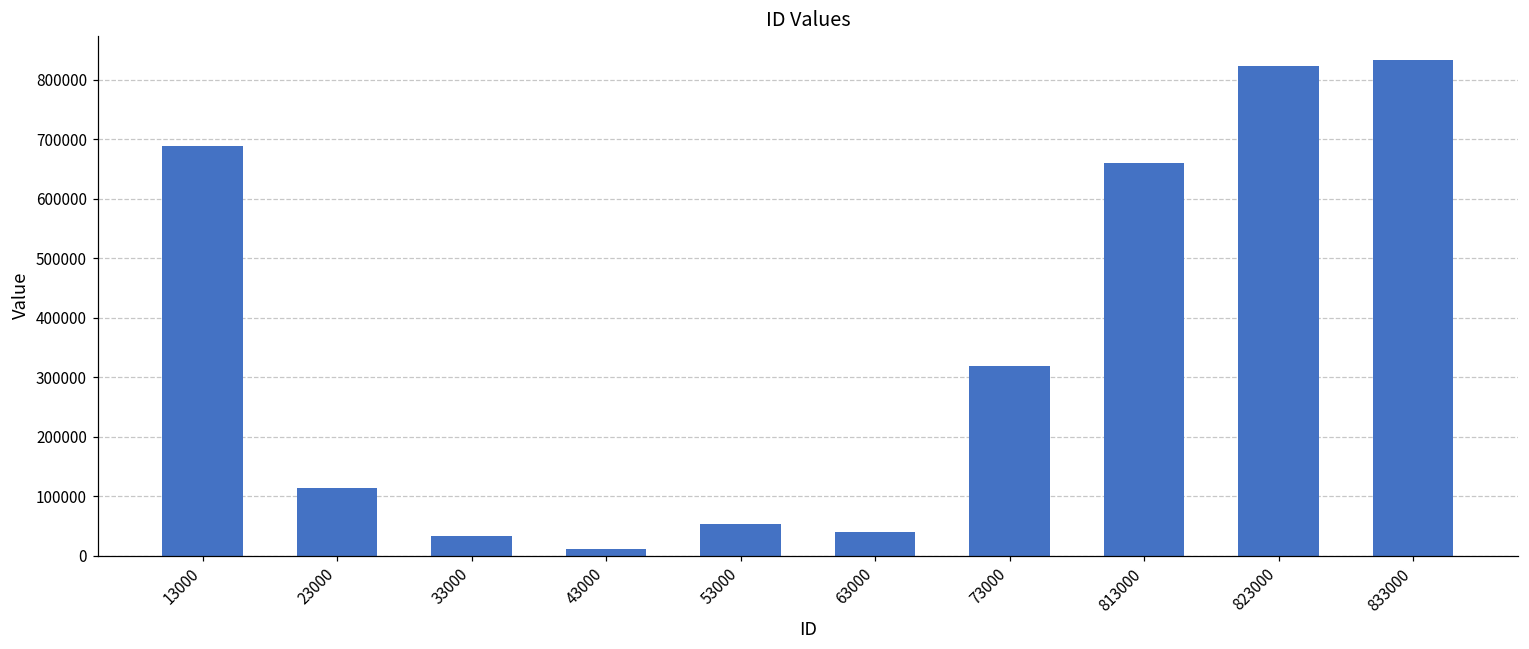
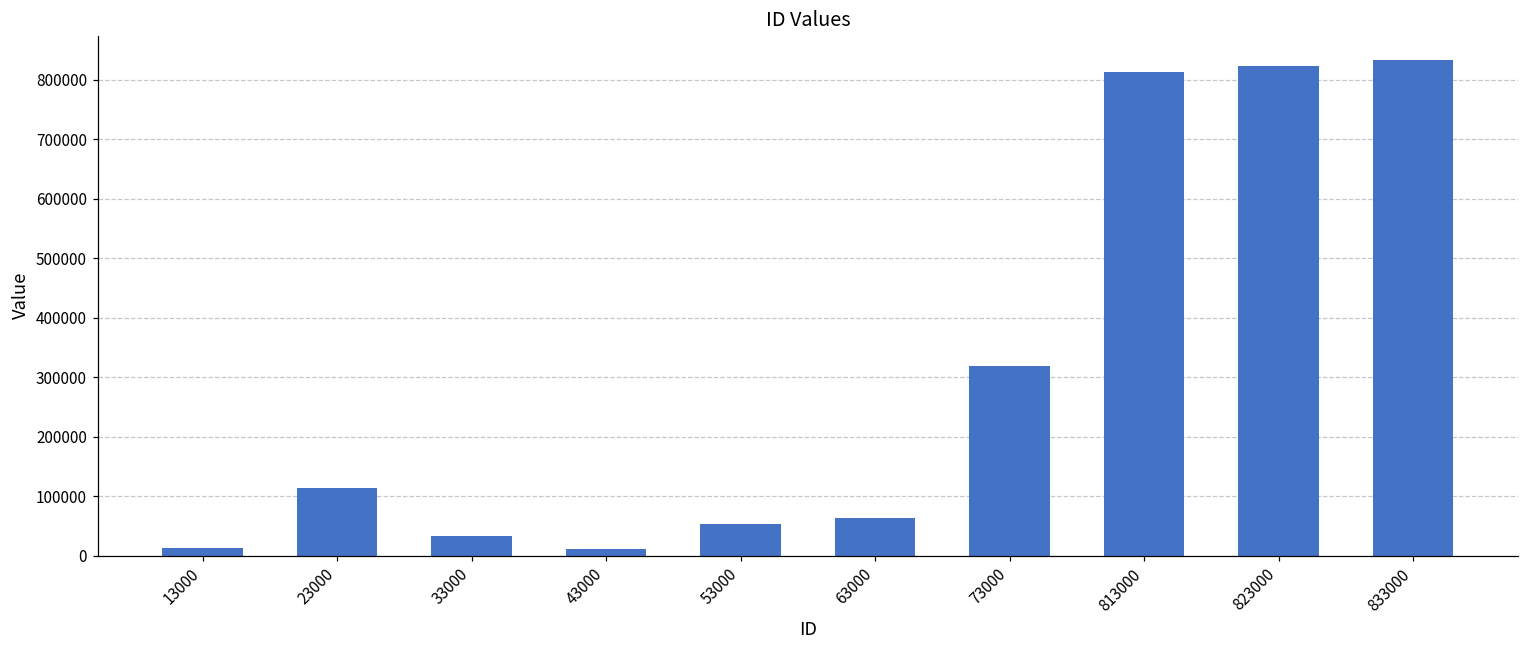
13000: 690000 -> 10000
63000: 40000 -> 60000
813000: 660000 -> 810000
